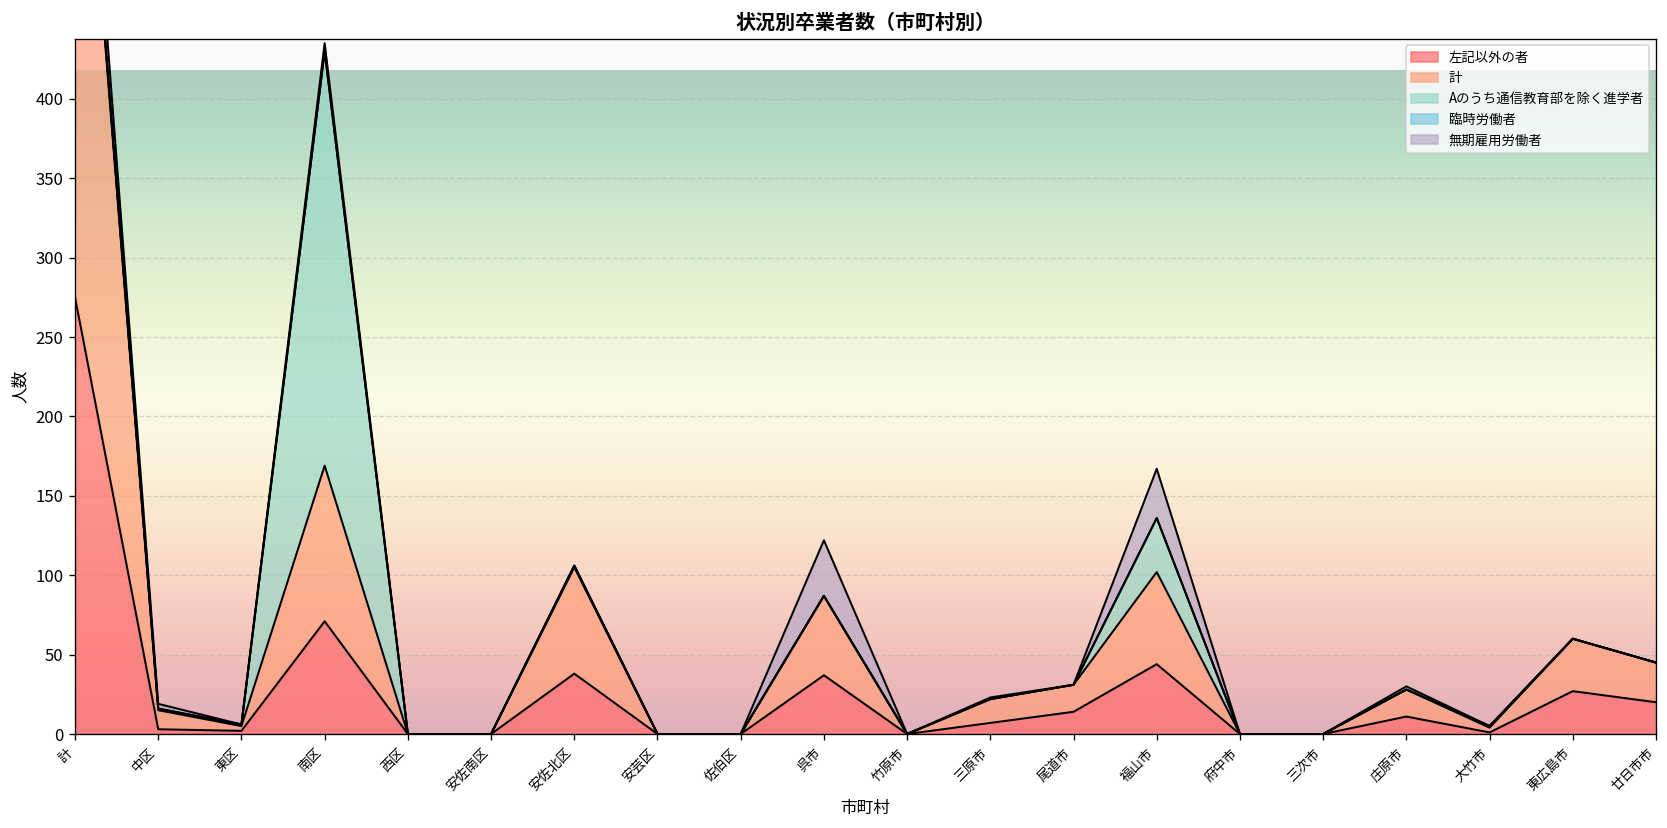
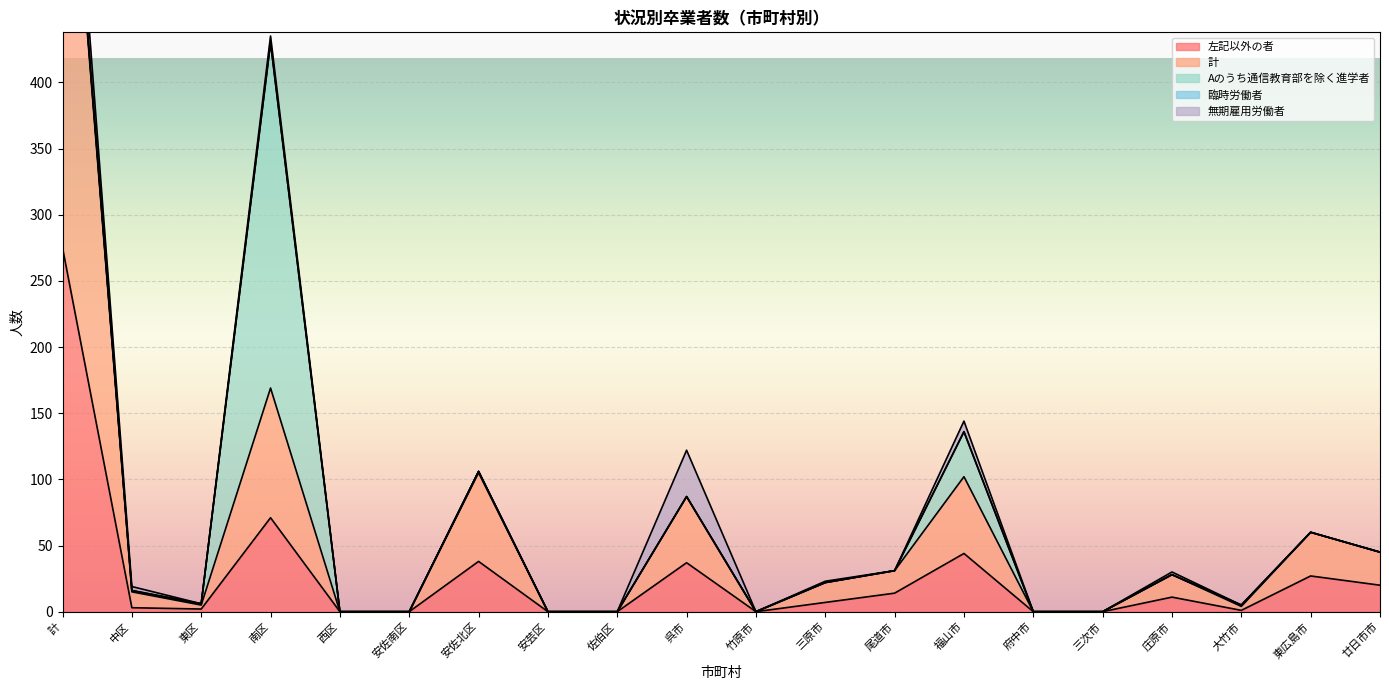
無期雇用労働者, 福山市: 31 -> 8
